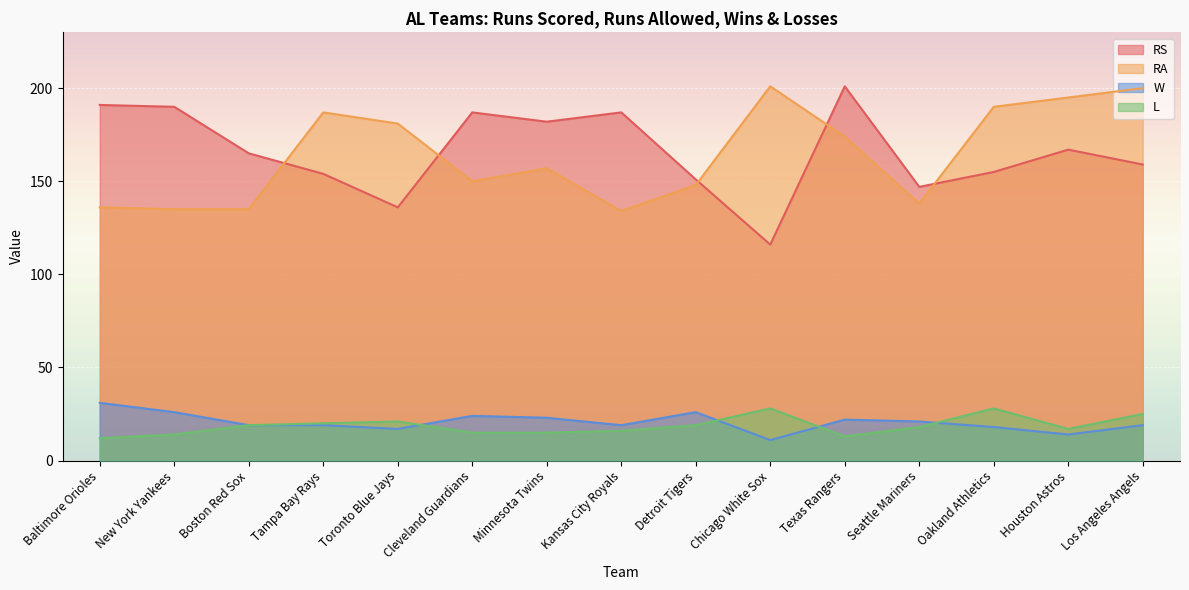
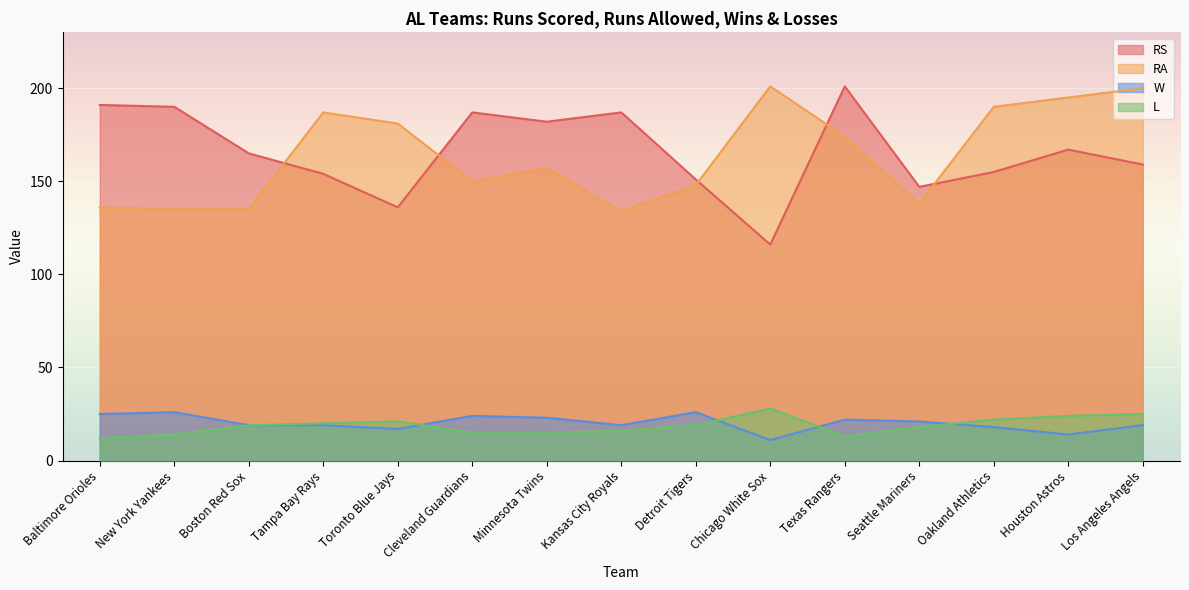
W, Baltimore Orioles: 31 -> 25
L, Oakland Athletics: 28 -> 22
L, Houston Astros: 17 -> 24
